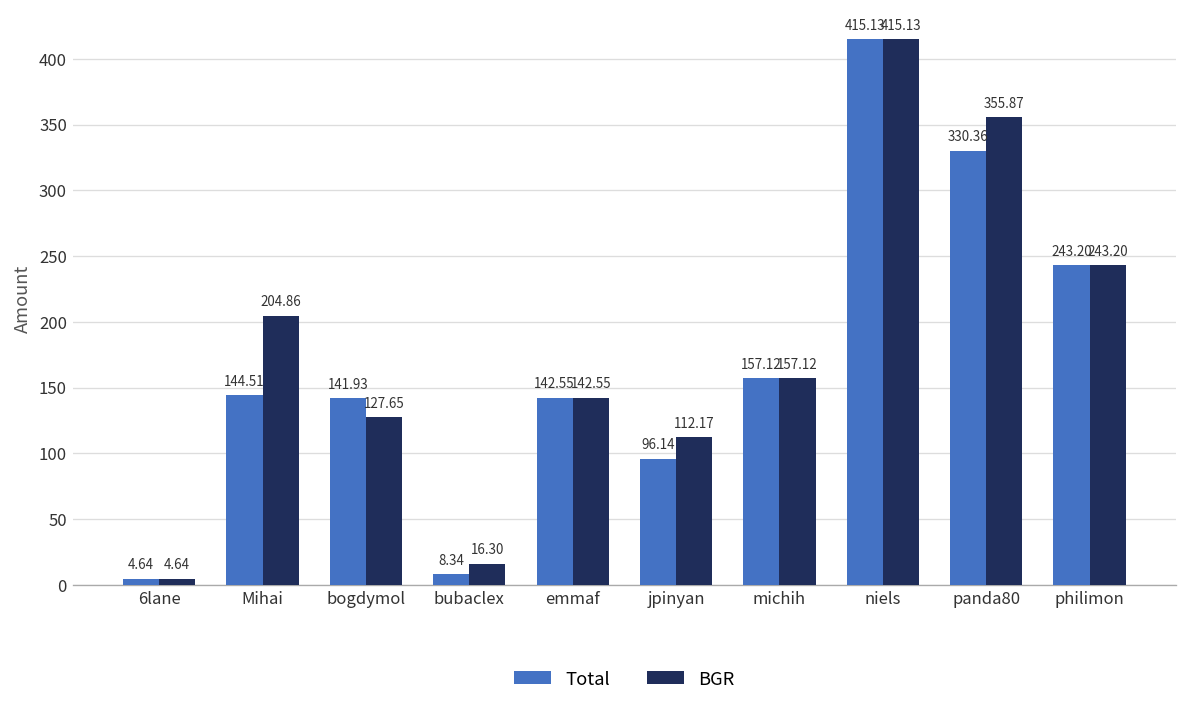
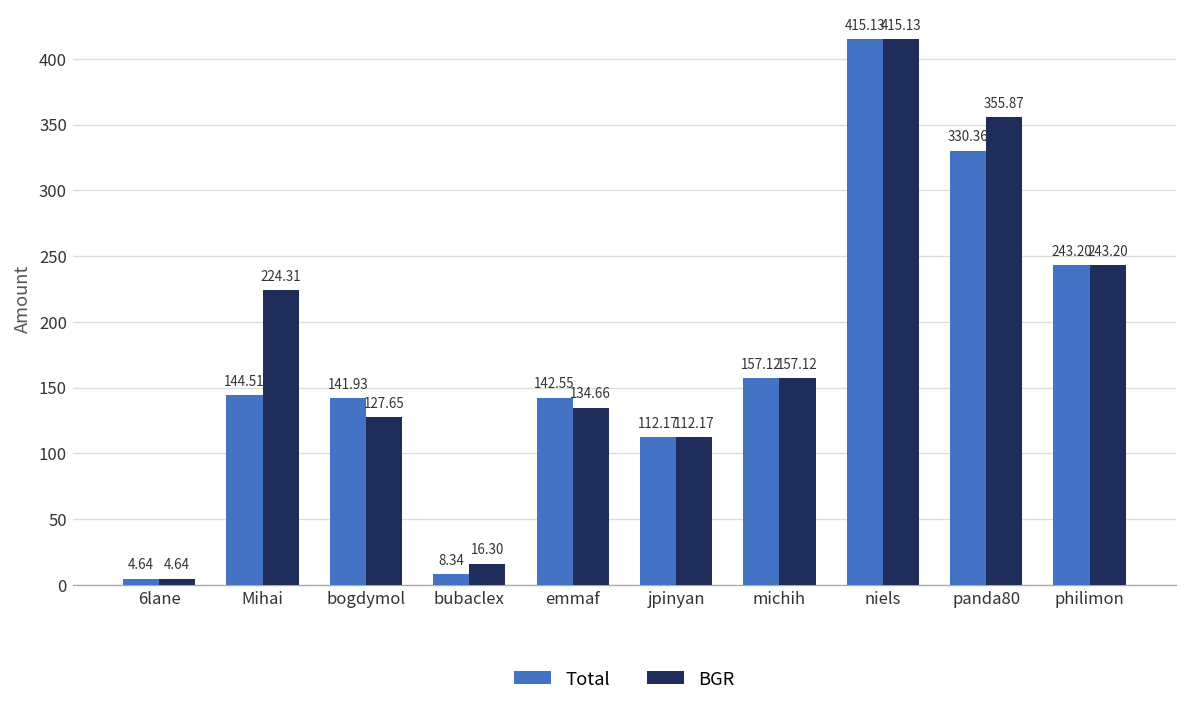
BGR, Mihai: 204.86 -> 224.31
BGR, emmaf: 142.55 -> 134.66
Total, jpinyan: 96.14 -> 112.17
